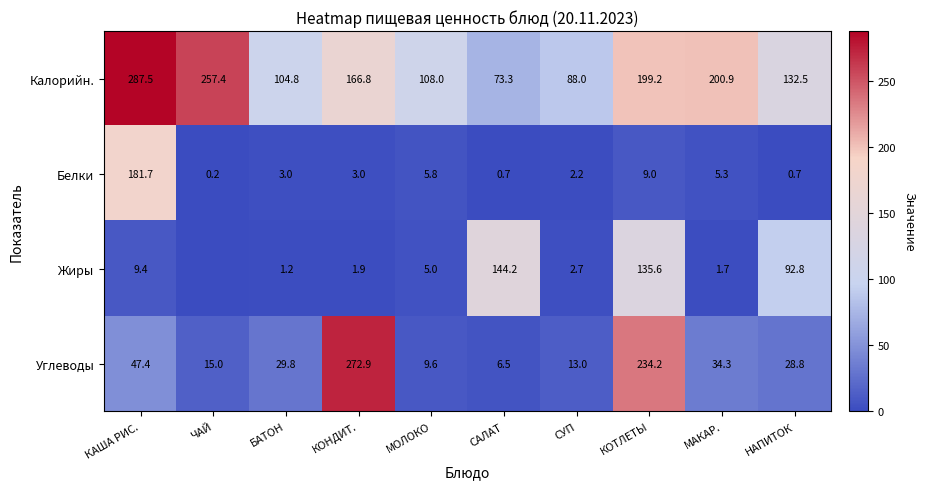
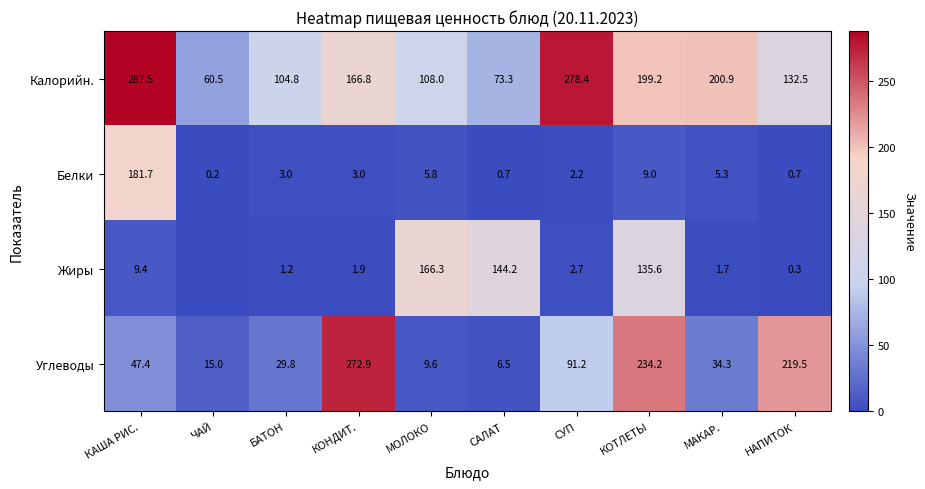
Калорийн., ЧАЙ: 257.4 -> 60.5
Калорийн., СУП: 88.0 -> 278.4
Жиры, МОЛОКО: 5.0 -> 166.3
Жиры, НАПИТОК: 92.8 -> 0.3
Углеводы, СУП: 13.0 -> 91.2
Углеводы, НАПИТОК: 28.8 -> 219.5
